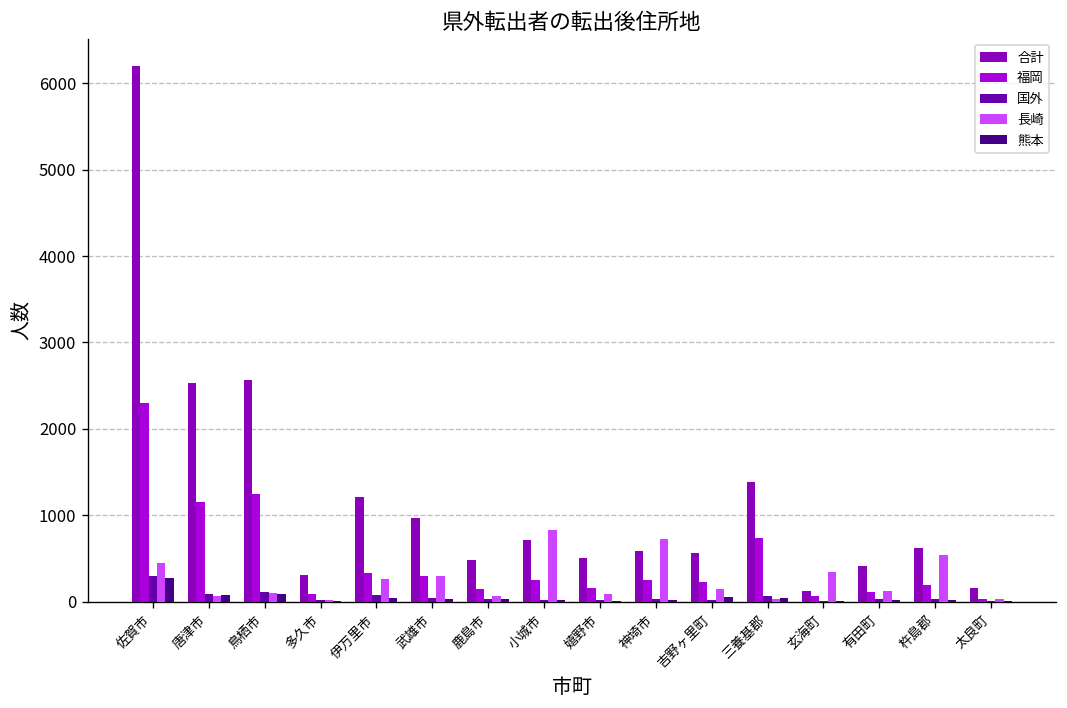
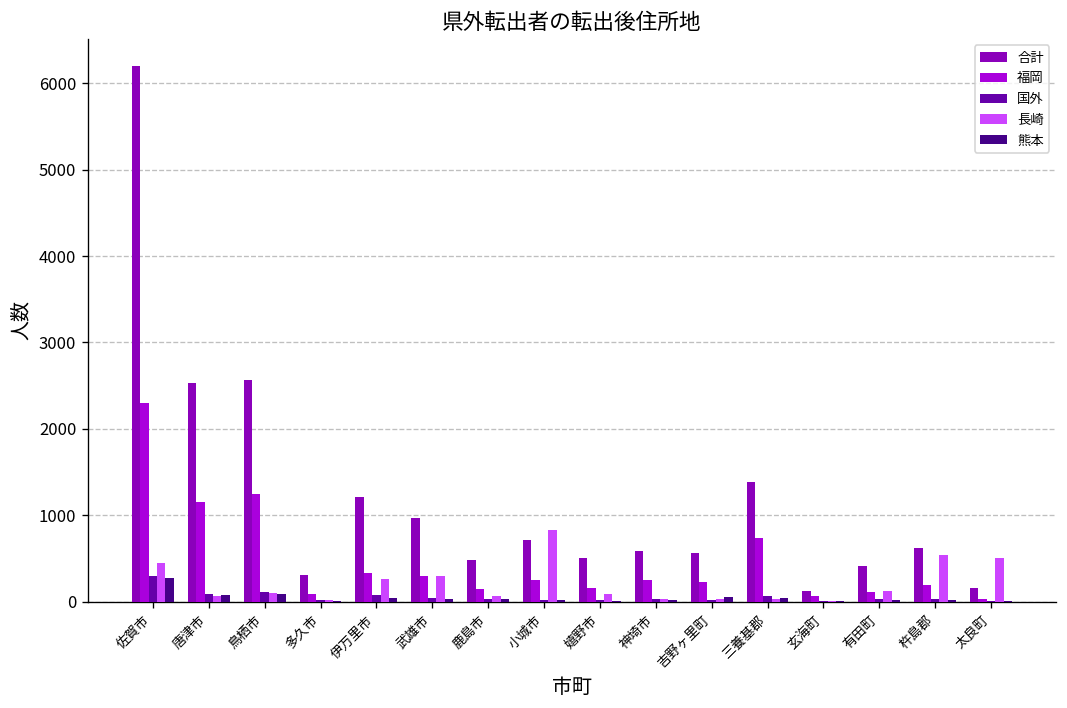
長崎, 神埼市: 700 -> 0
長崎, 吉野ヶ里町: 100 -> 0
長崎, 玄海町: 300 -> 0
長崎, 太良町: 0 -> 500
